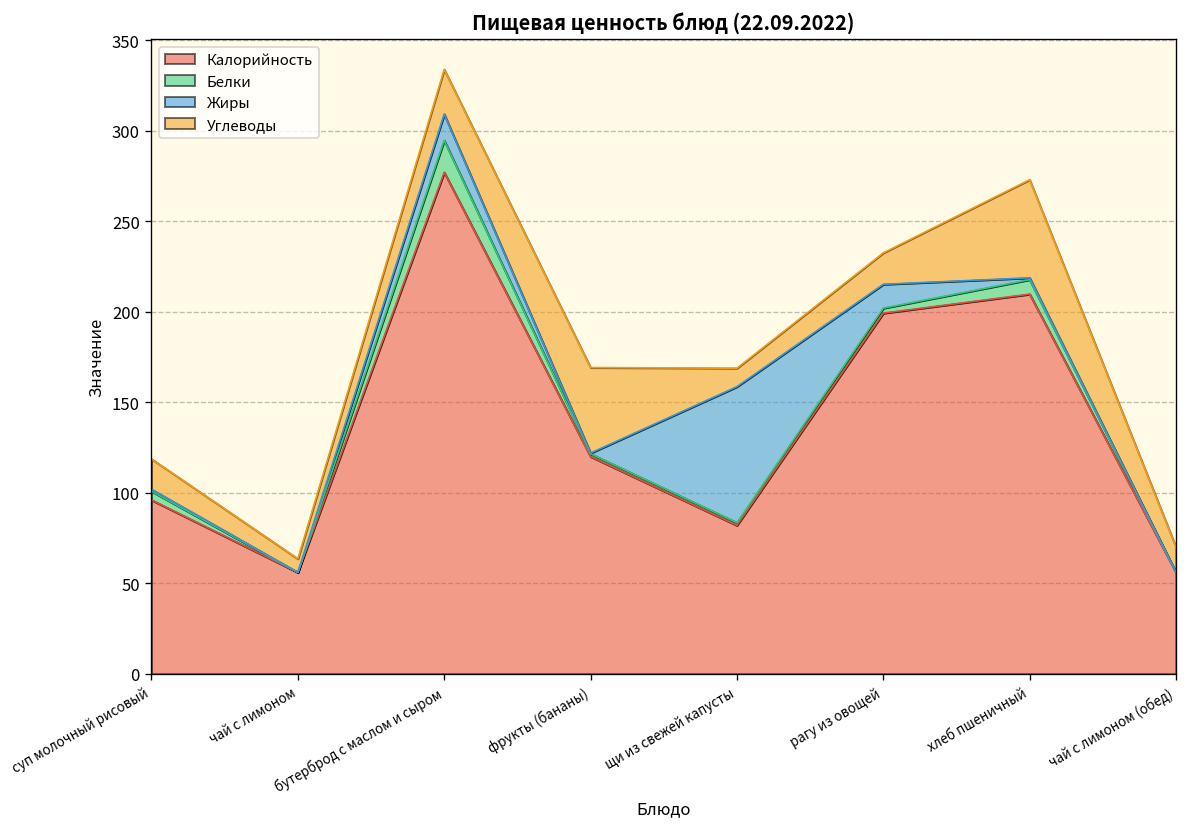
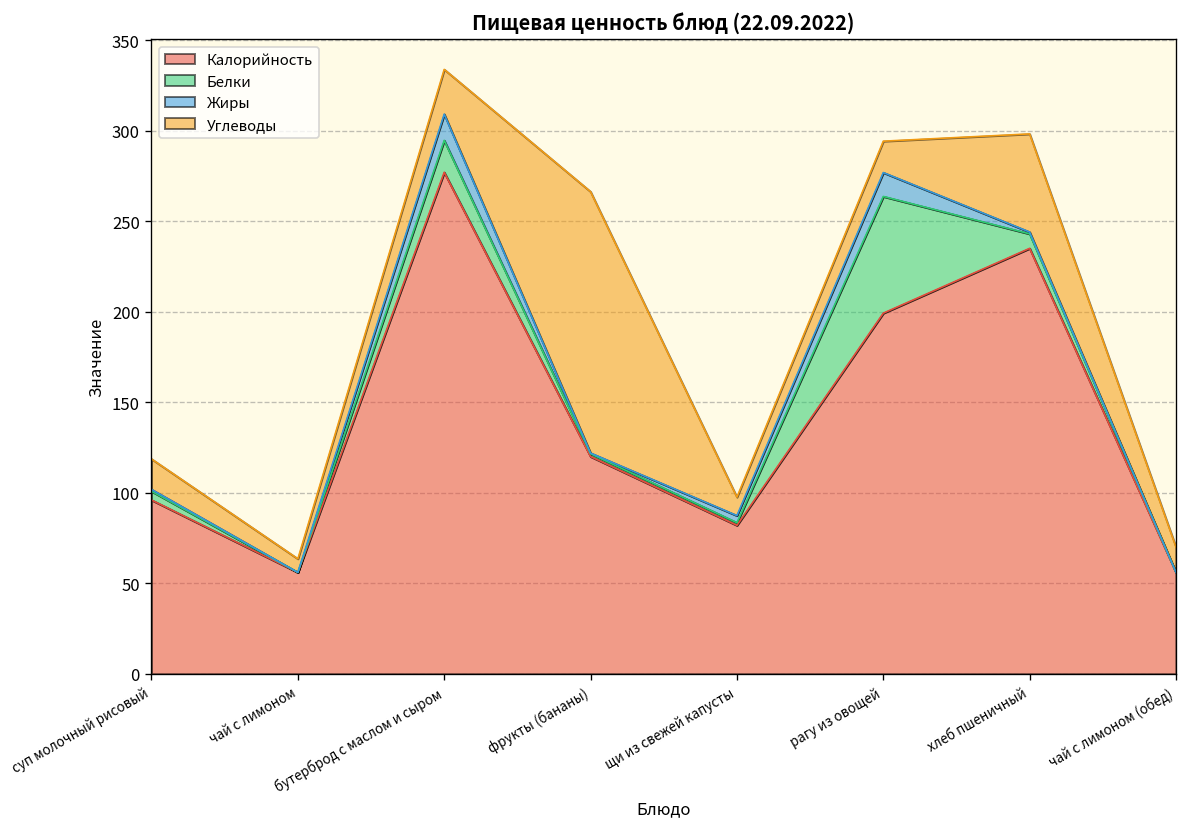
Углеводы, фрукты (бананы): 47 -> 144
Жиры, щи из свежей капусты: 75 -> 4
Белки, рагу из овощей: 3 -> 64
Калорийность, хлеб пшеничный: 210 -> 235
